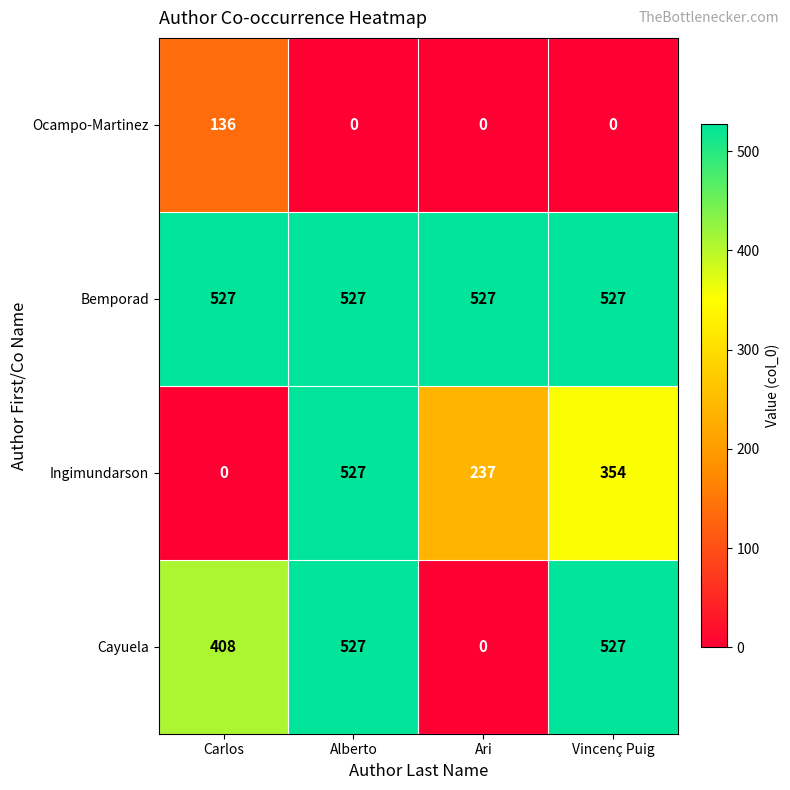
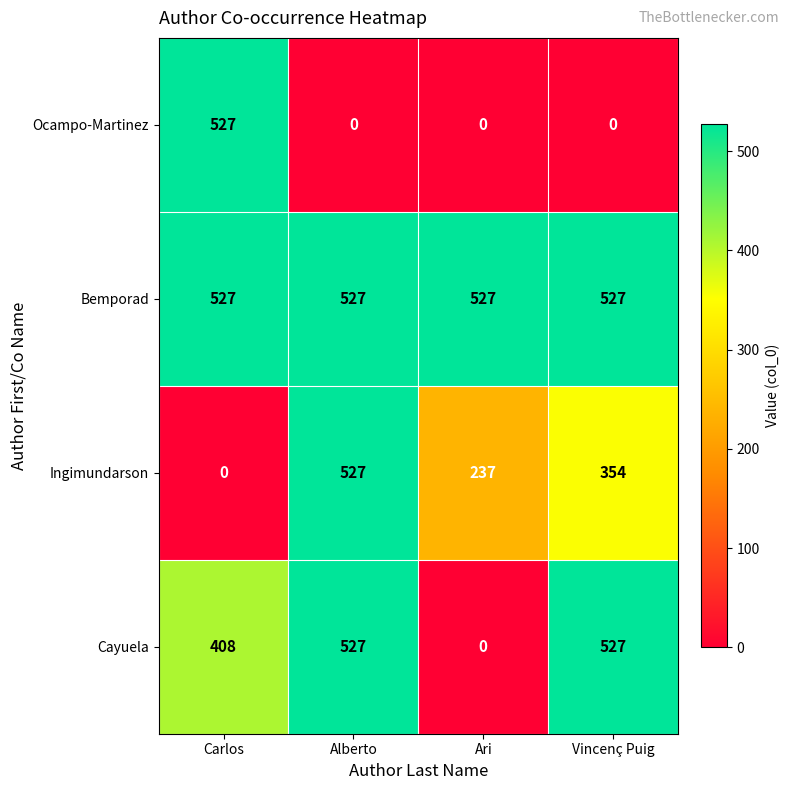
Ocampo-Martinez, Carlos: 136 -> 527
